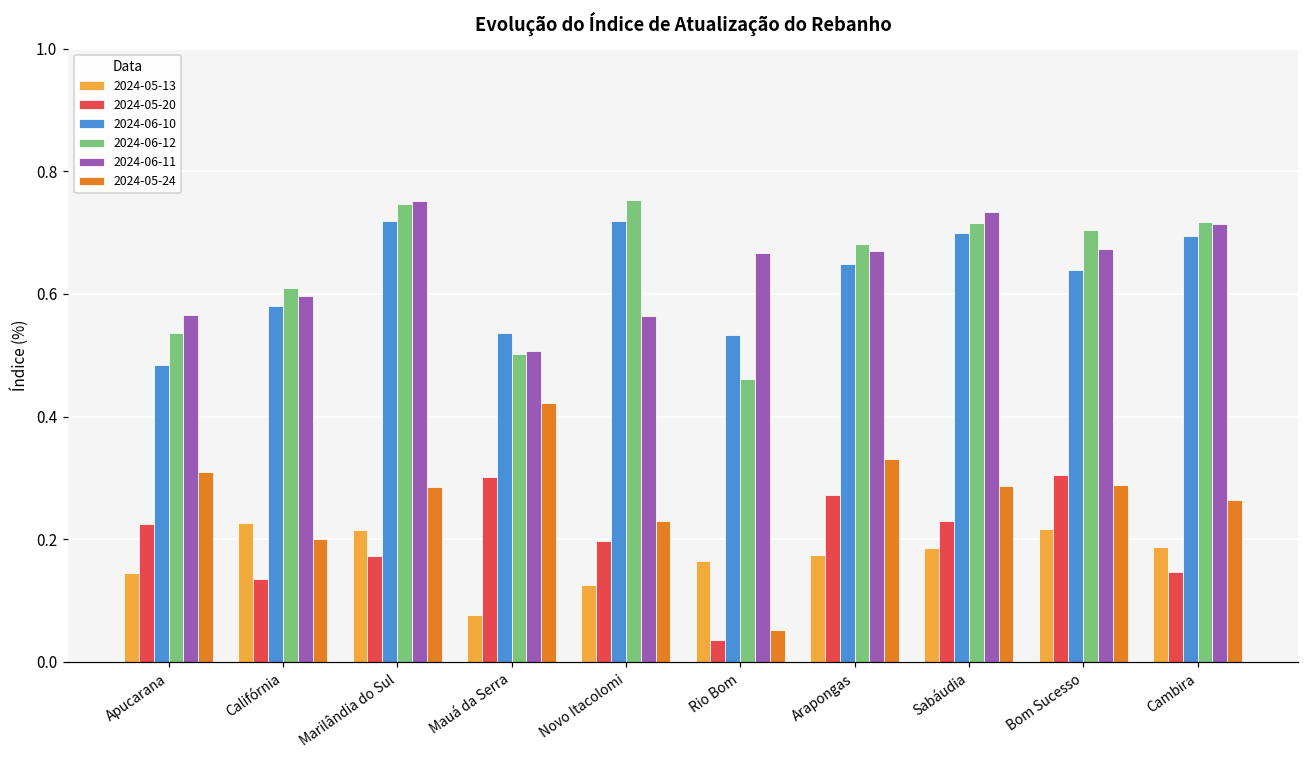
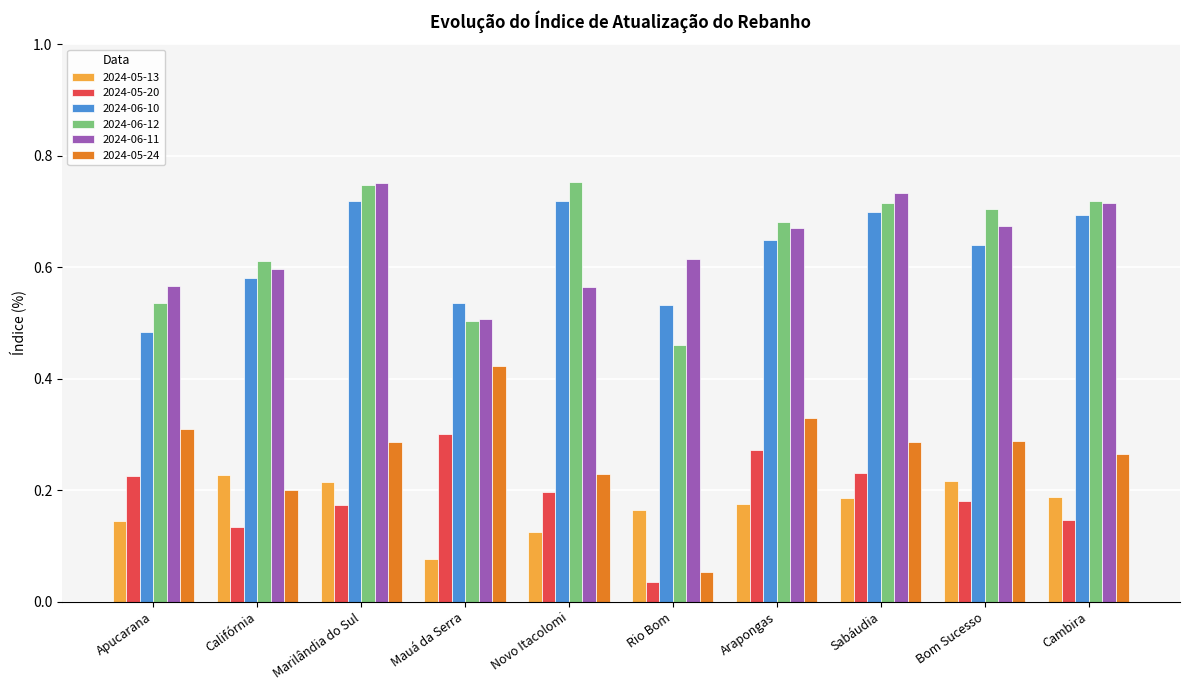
2024-06-11, Rio Bom: 0.67 -> 0.62
2024-05-20, Bom Sucesso: 0.30 -> 0.18
